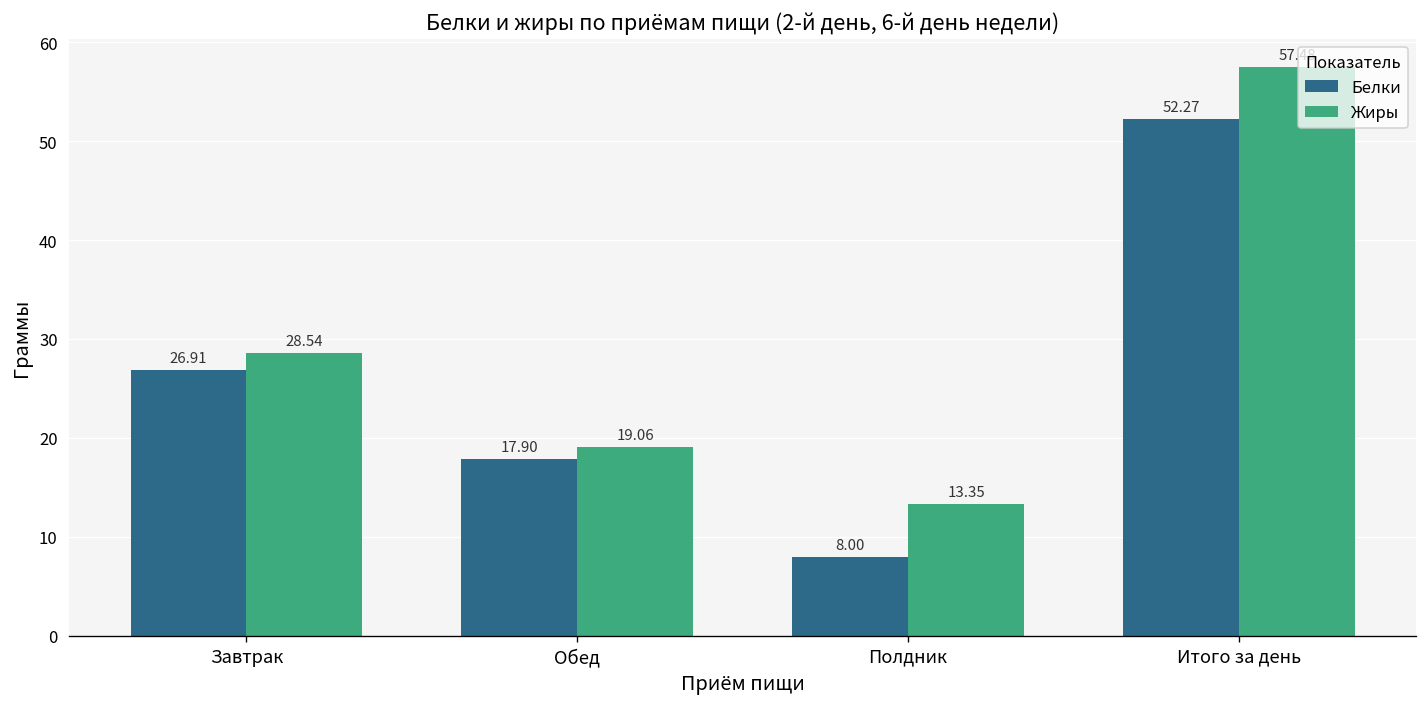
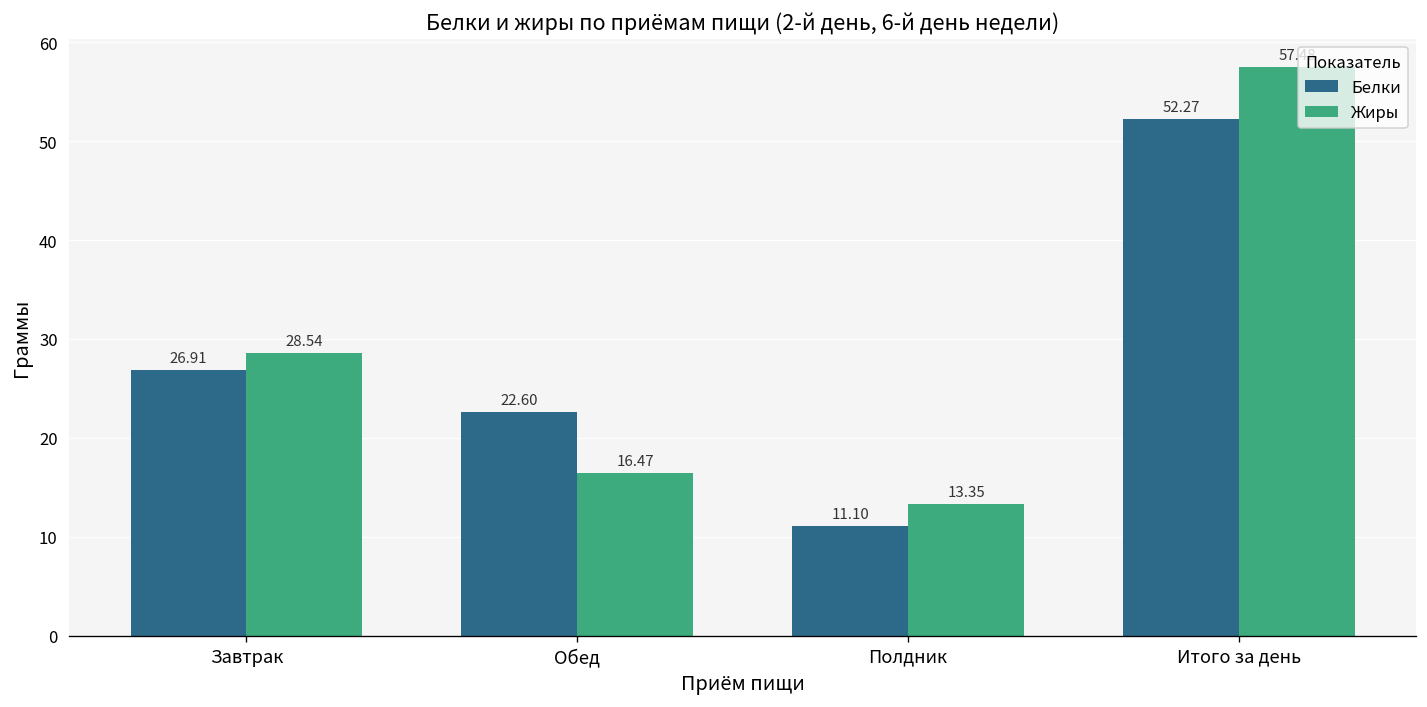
Белки, Обед: 17.90 -> 22.60
Жиры, Обед: 19.06 -> 16.47
Белки, Полдник: 8.00 -> 11.10
